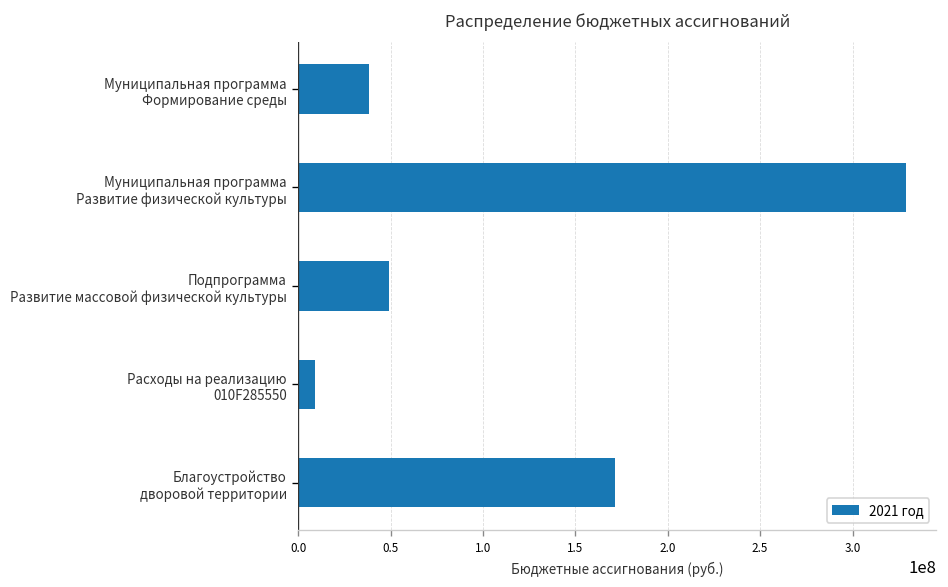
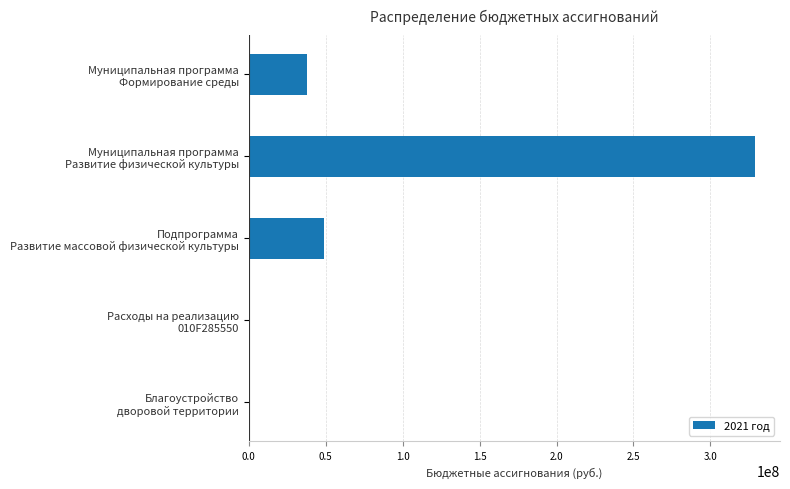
Расходы на реализацию 010F285550: 9000000 -> 0
Благоустройство дворовой территории: 171000000 -> 0
